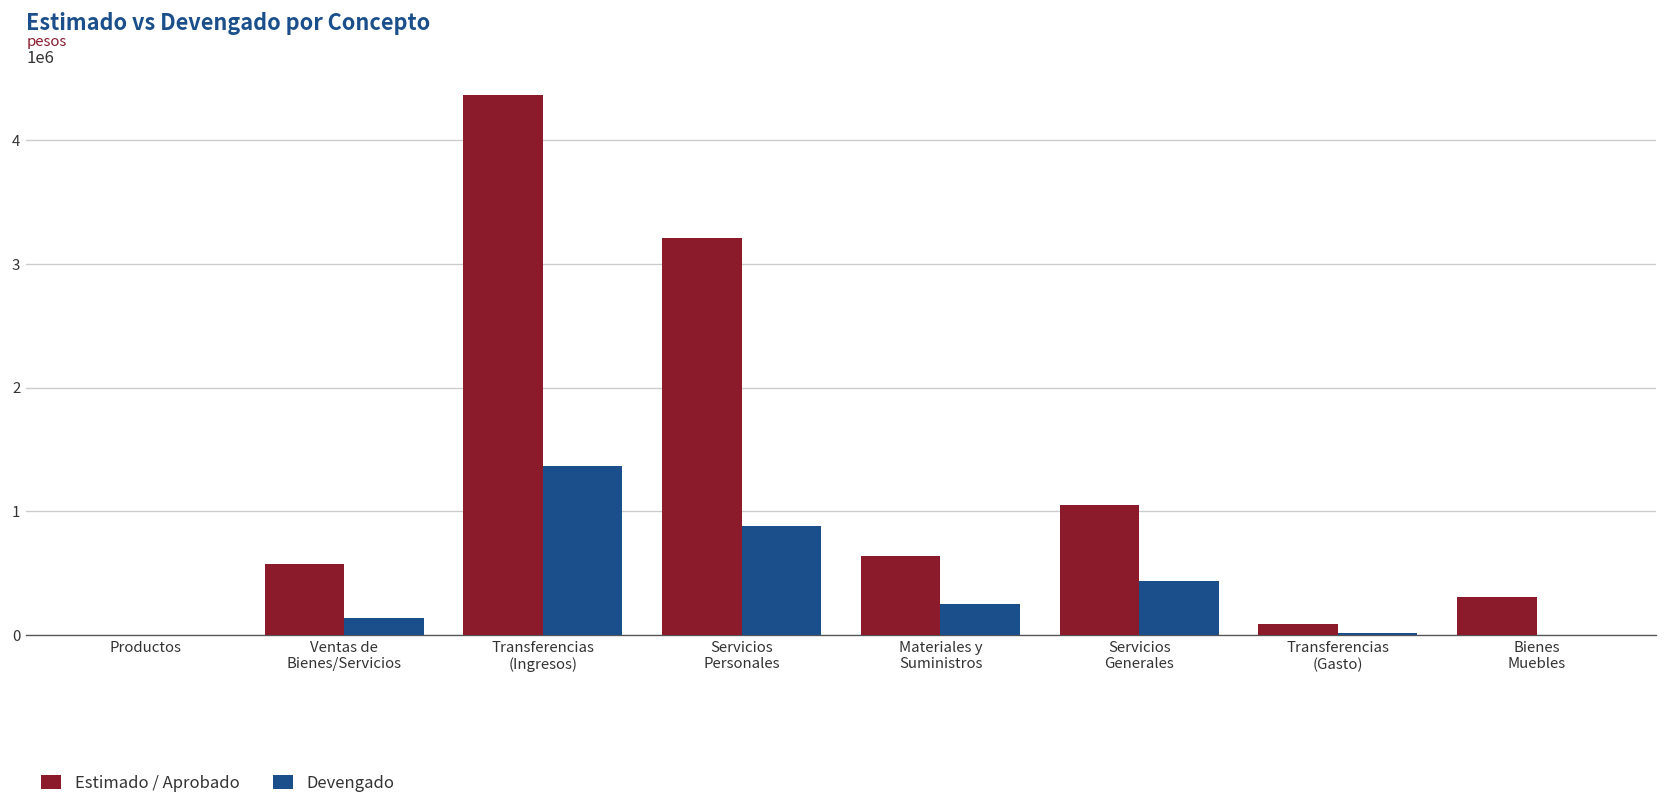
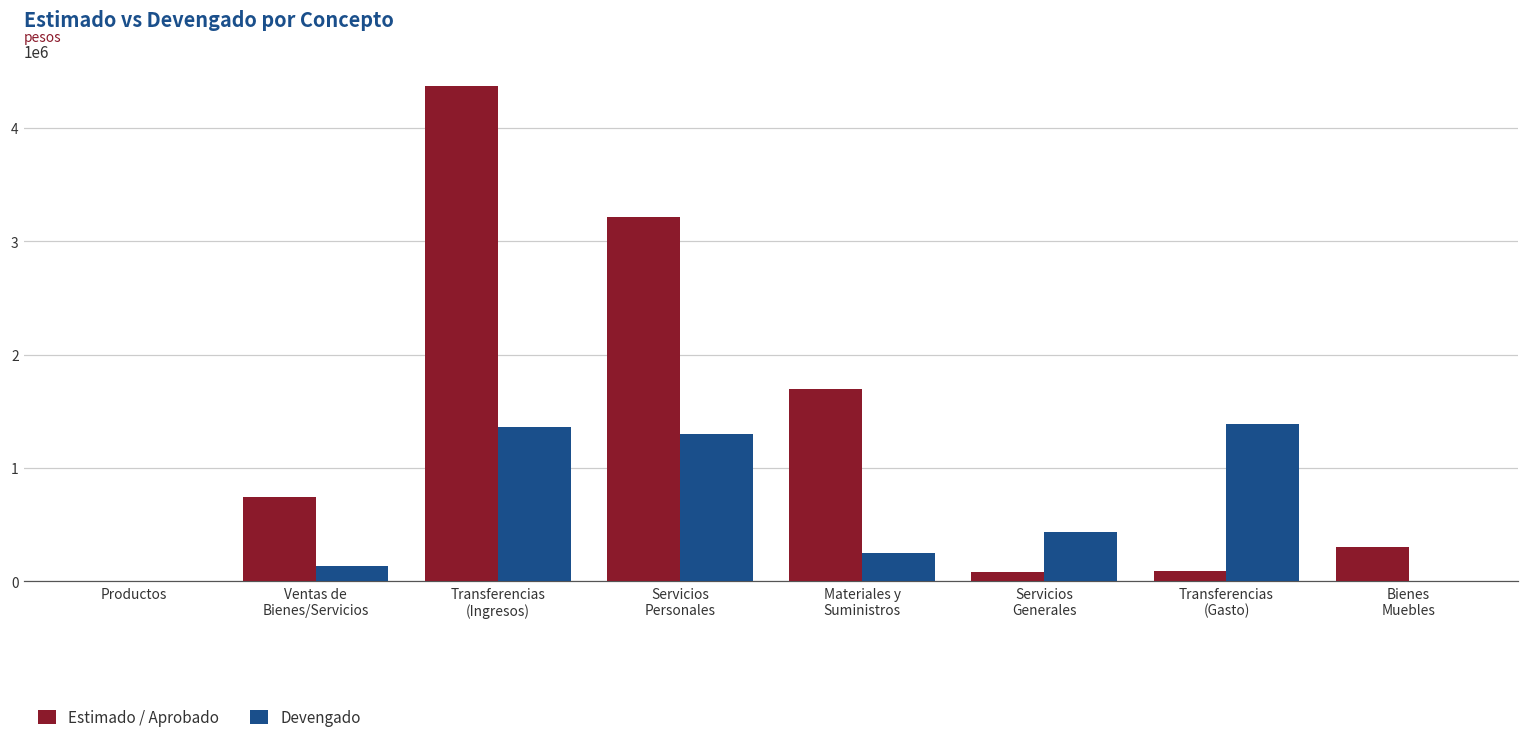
Estimado / Aprobado, Ventas de Bienes/Servicios: 570000 -> 750000
Devengado, Servicios Personales: 880000 -> 1300000
Estimado / Aprobado, Materiales y Suministros: 640000 -> 1700000
Estimado / Aprobado, Servicios Generales: 1050000 -> 80000
Devengado, Transferencias (Gasto): 10000 -> 1390000
